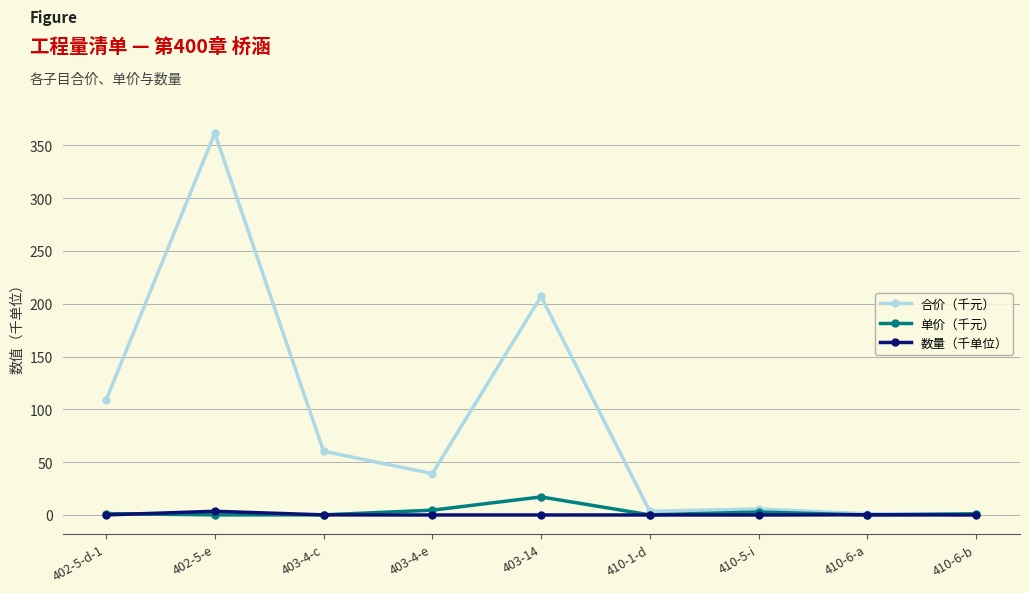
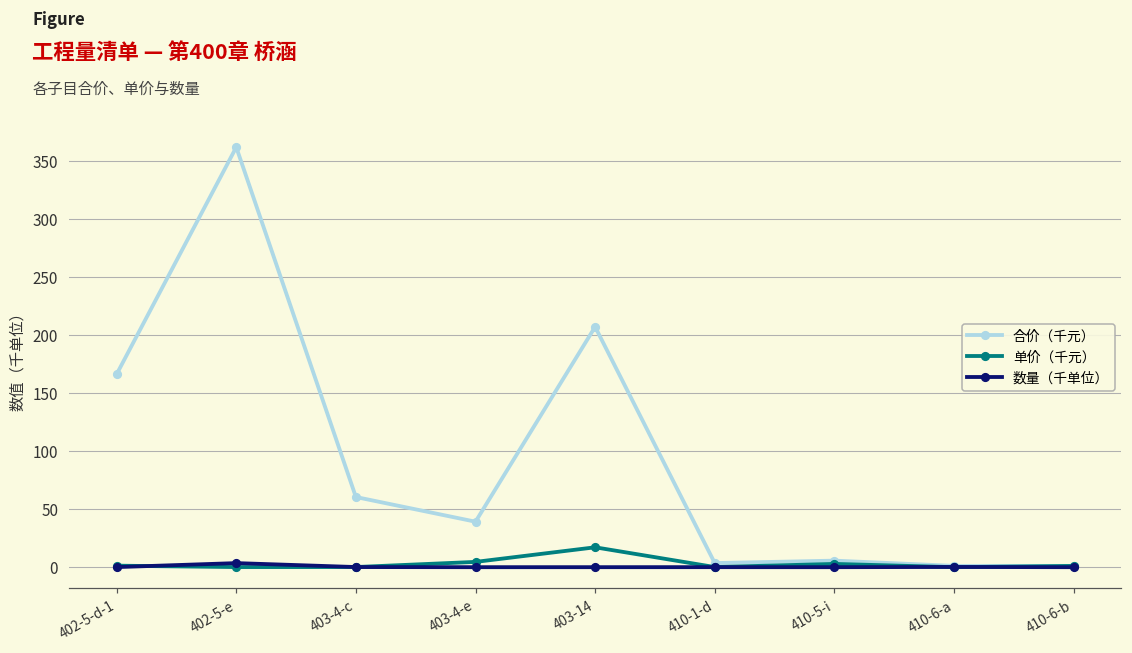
合价（千元）, 402-5-d-1: 109 -> 166
